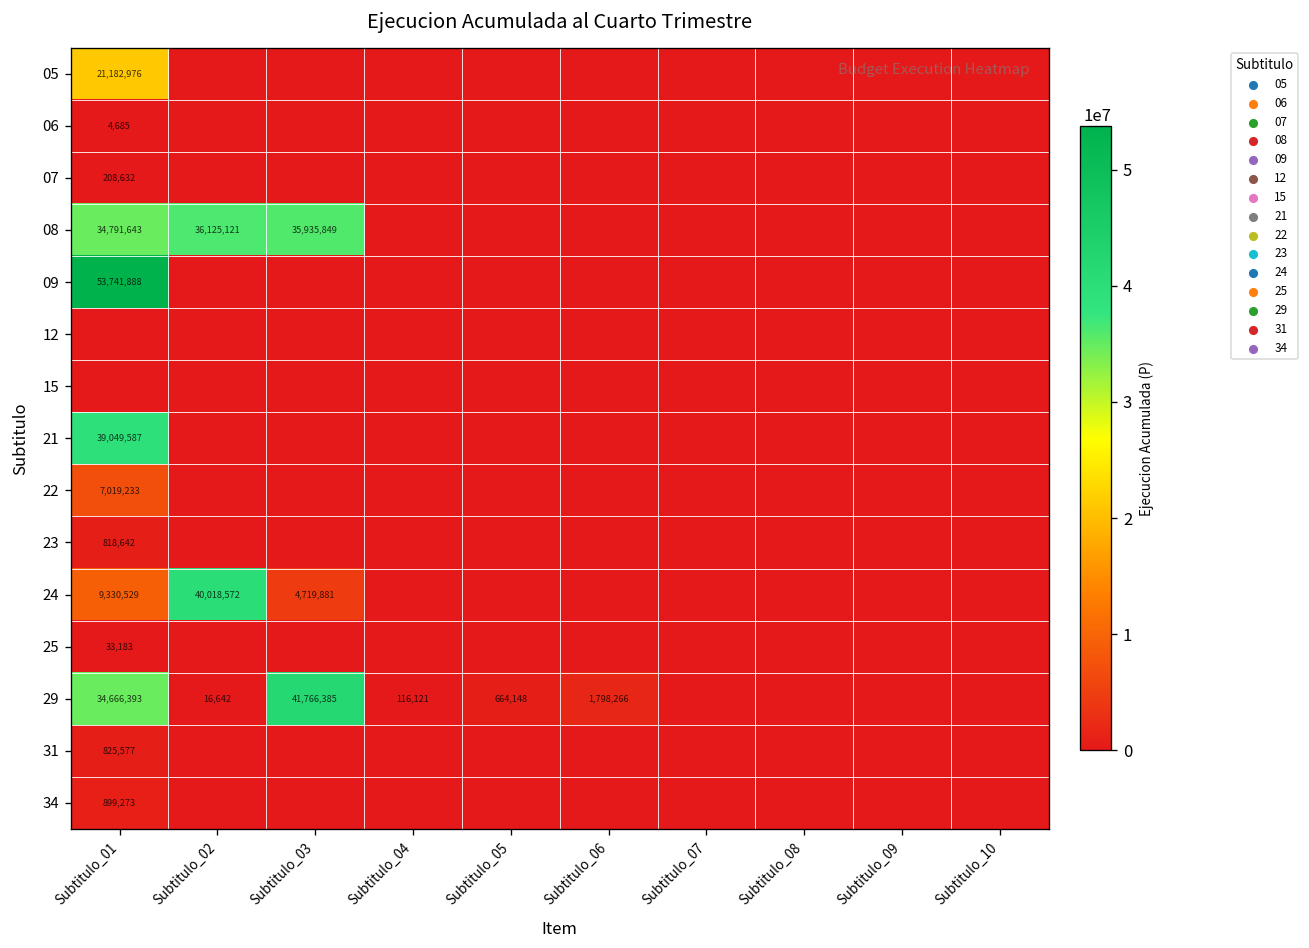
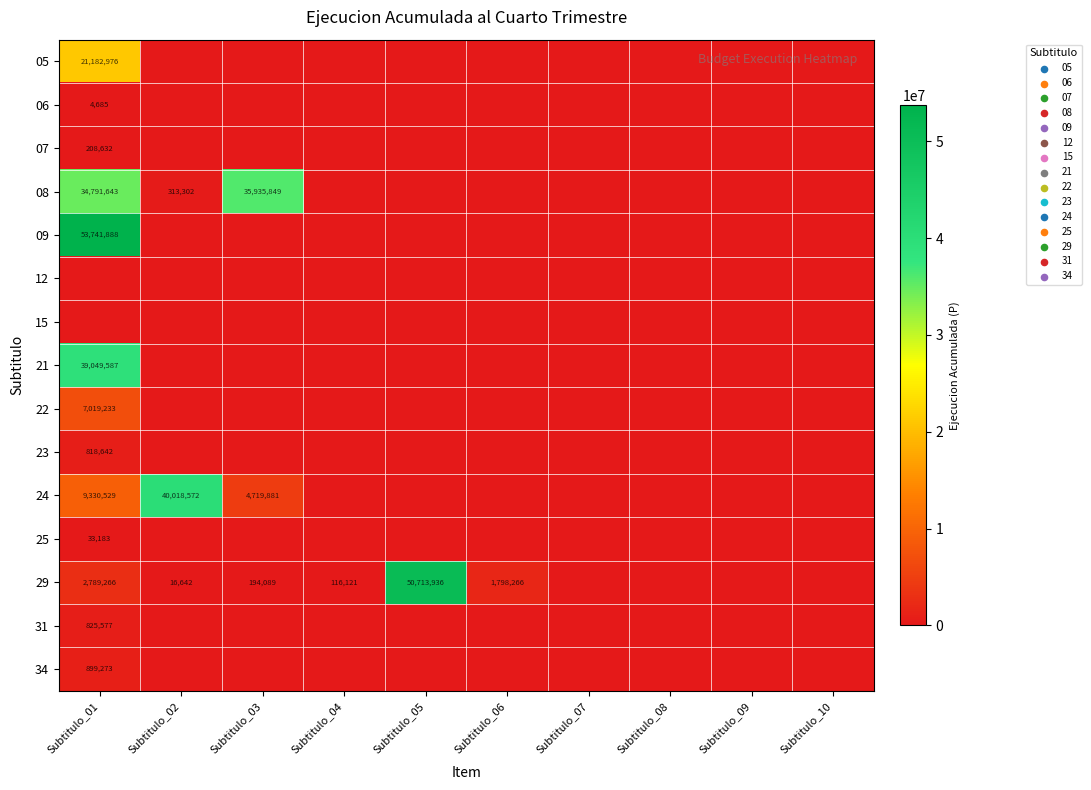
08, Subtitulo_02: 36,125,121 -> 313,302
29, Subtitulo_01: 34,666,393 -> 2,789,266
29, Subtitulo_03: 41,766,385 -> 194,089
29, Subtitulo_05: 664,148 -> 50,713,936
